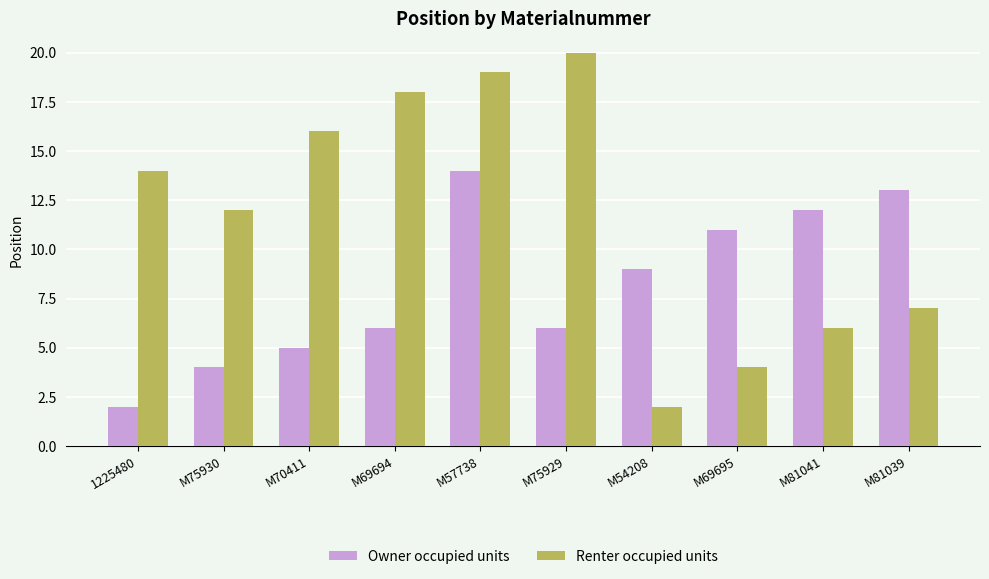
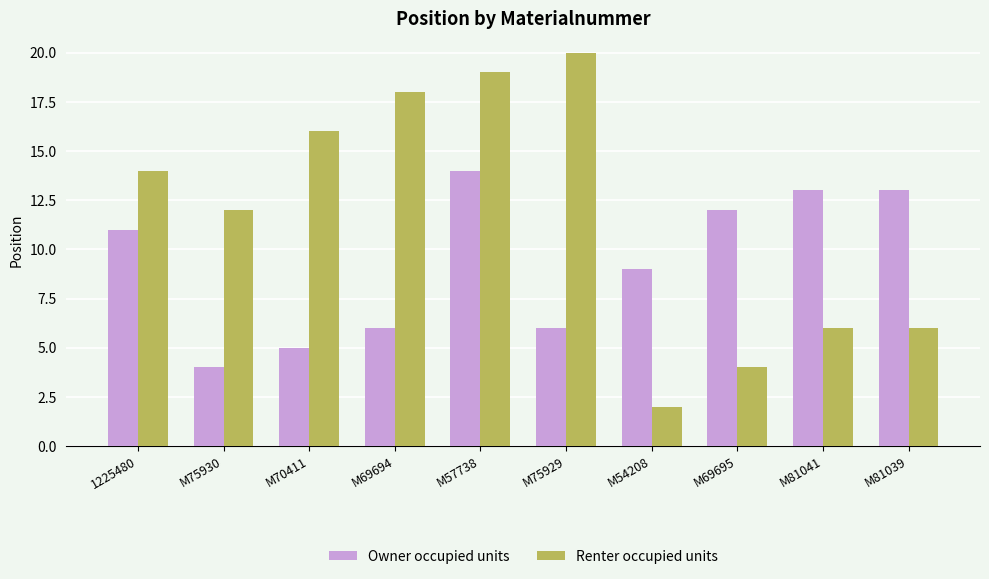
Owner occupied units, 1225480: 2 -> 11
Owner occupied units, M69695: 11 -> 12
Owner occupied units, M81041: 12 -> 13
Renter occupied units, M81039: 7 -> 6
